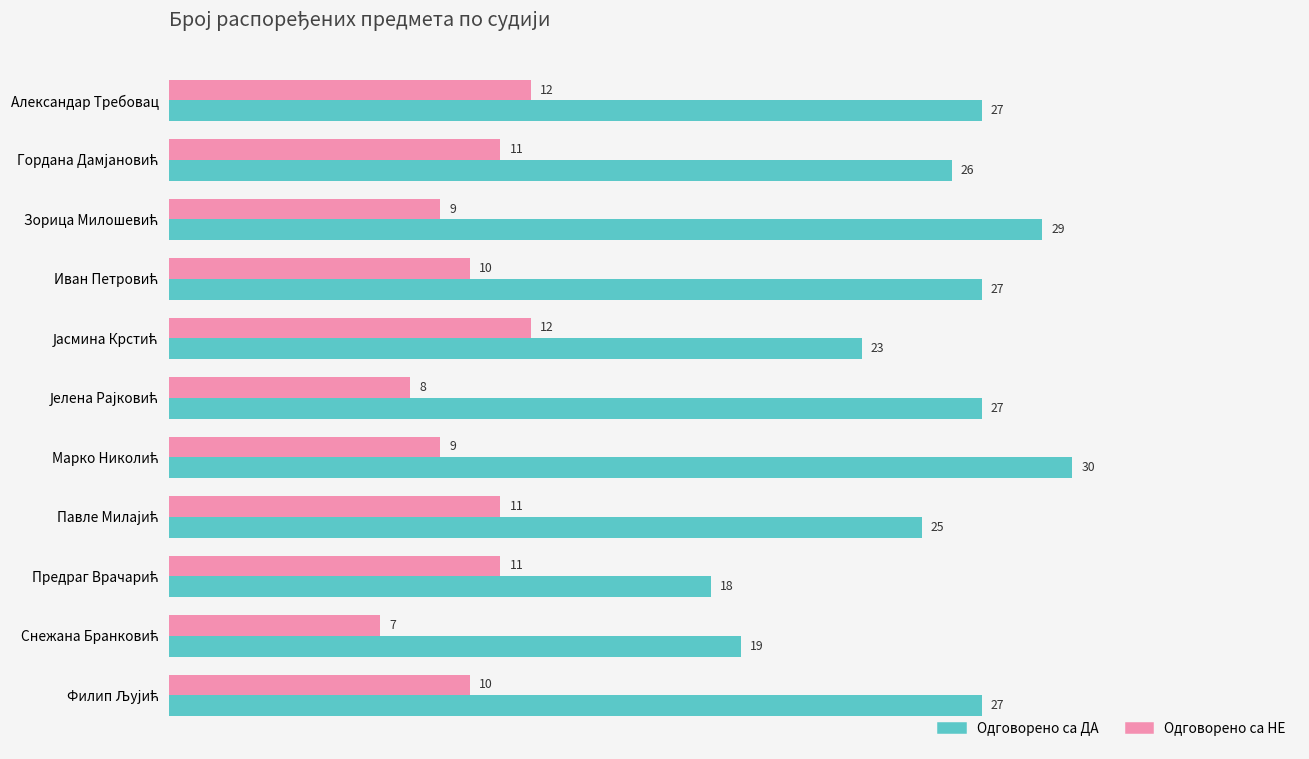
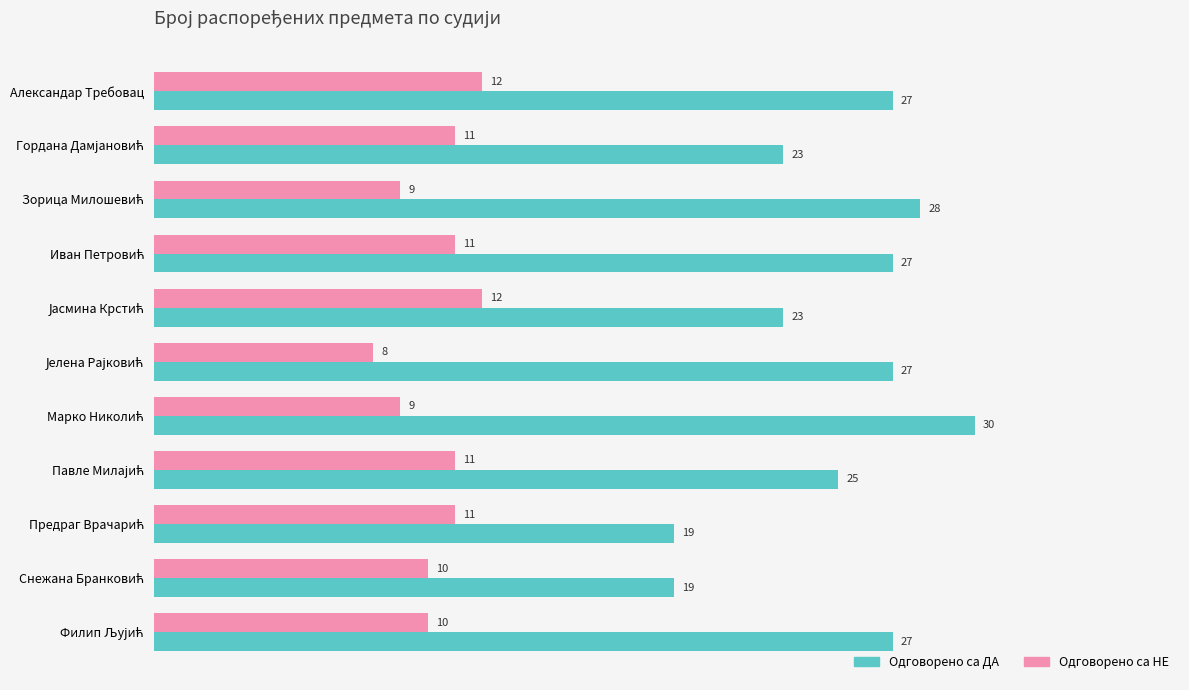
Одговорено са ДА, Гордана Дамјановић: 26 -> 23
Одговорено са ДА, Зорица Милошевић: 29 -> 28
Одговорено са НЕ, Иван Петровић: 10 -> 11
Одговорено са ДА, Предраг Врачарић: 18 -> 19
Одговорено са НЕ, Снежана Бранковић: 7 -> 10
